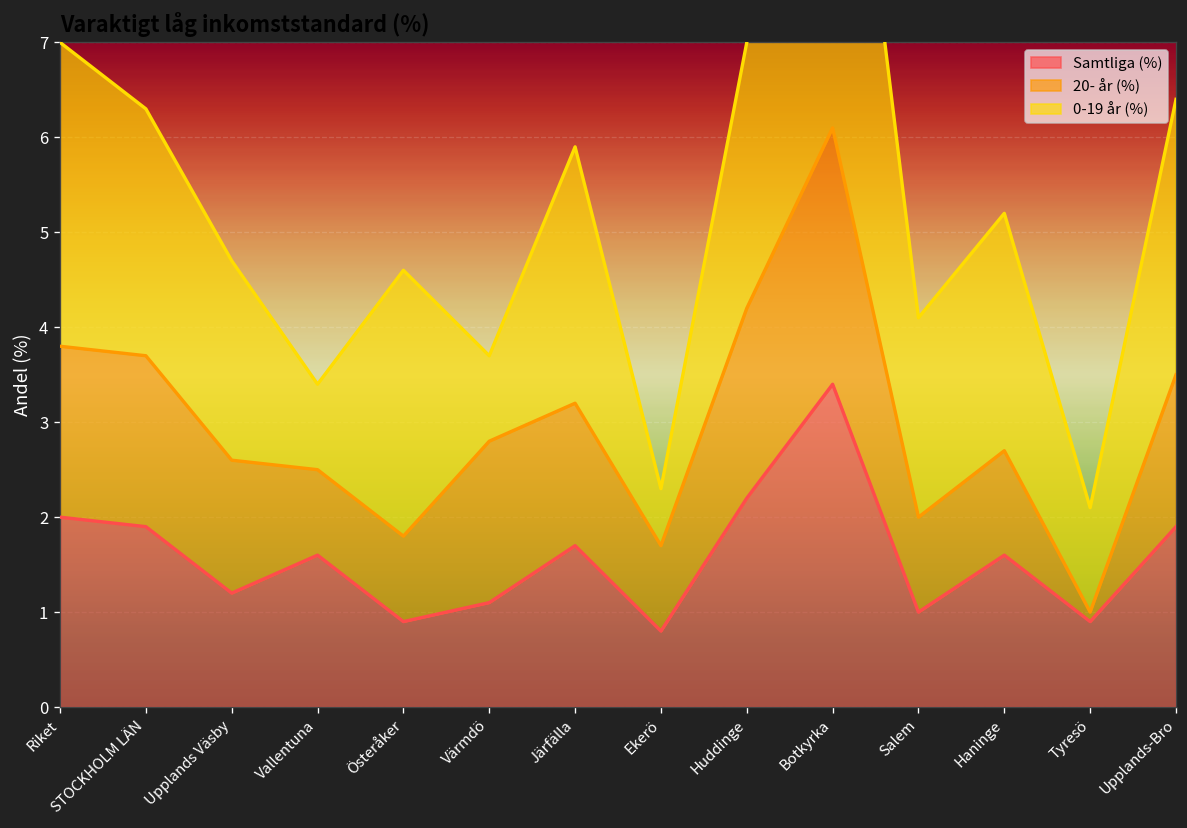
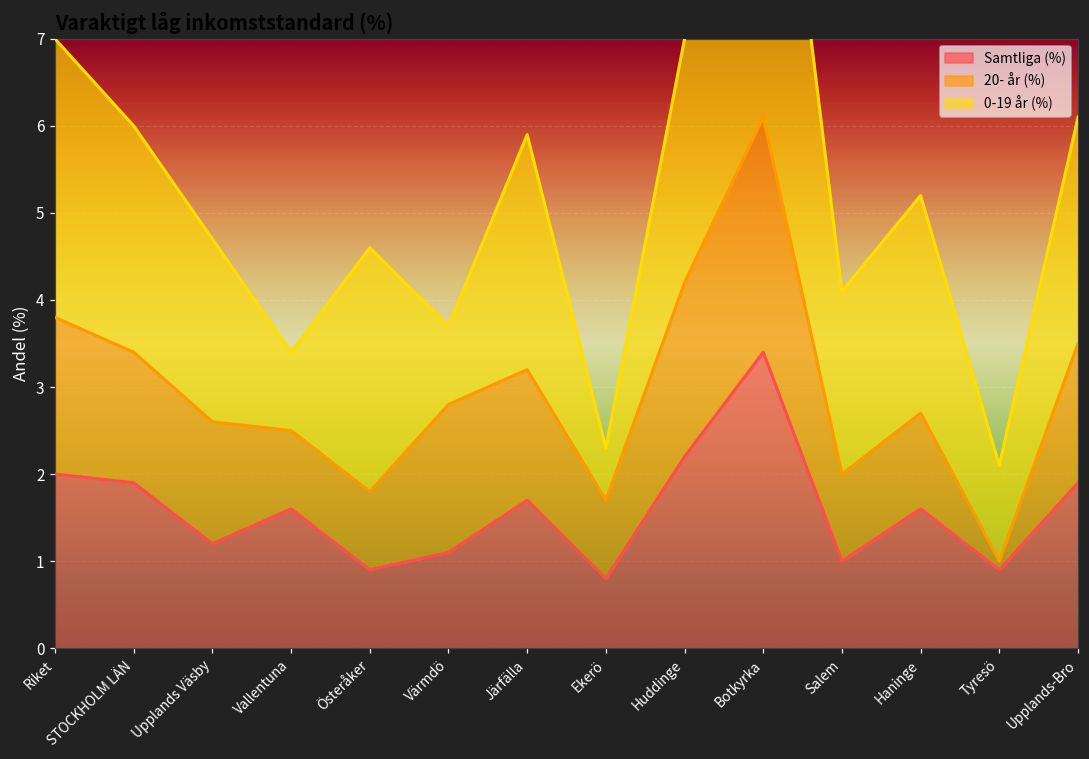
20- år (%), STOCKHOLM LÄN: 1.8 -> 1.5
0-19 år (%), Upplands-Bro: 2.9 -> 2.6
